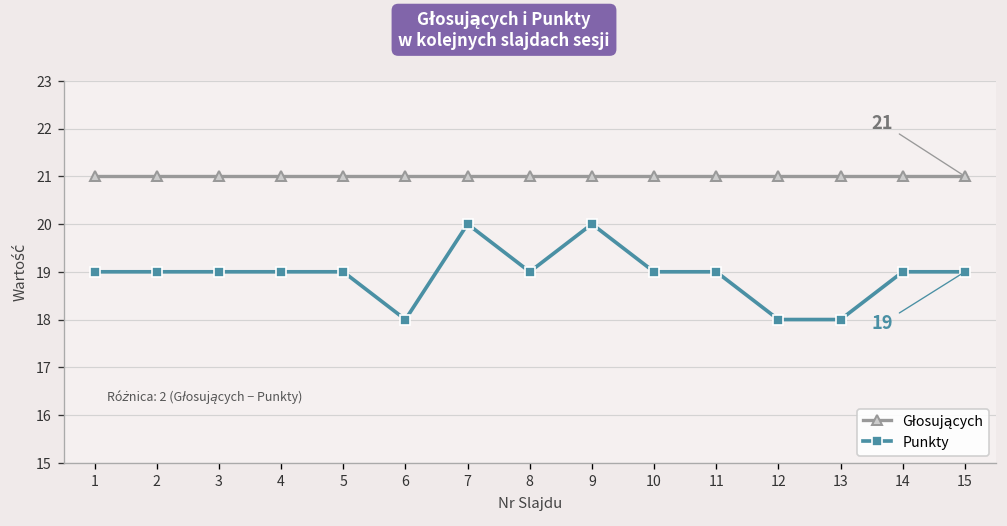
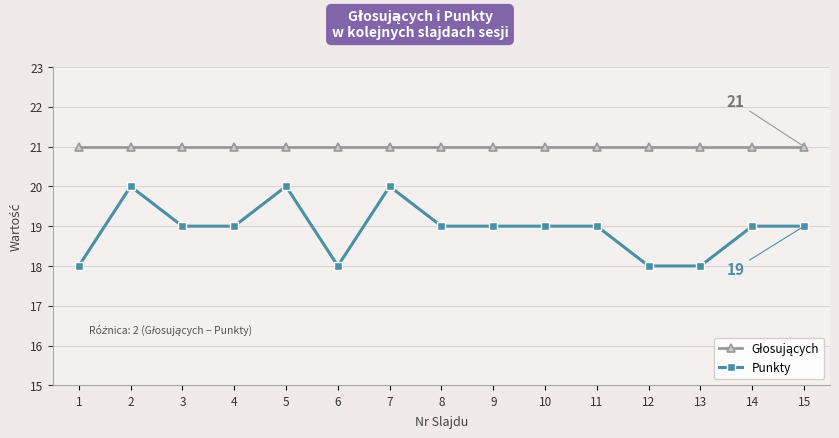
Punkty, 1: 19 -> 18
Punkty, 2: 19 -> 20
Punkty, 5: 19 -> 20
Punkty, 9: 20 -> 19
